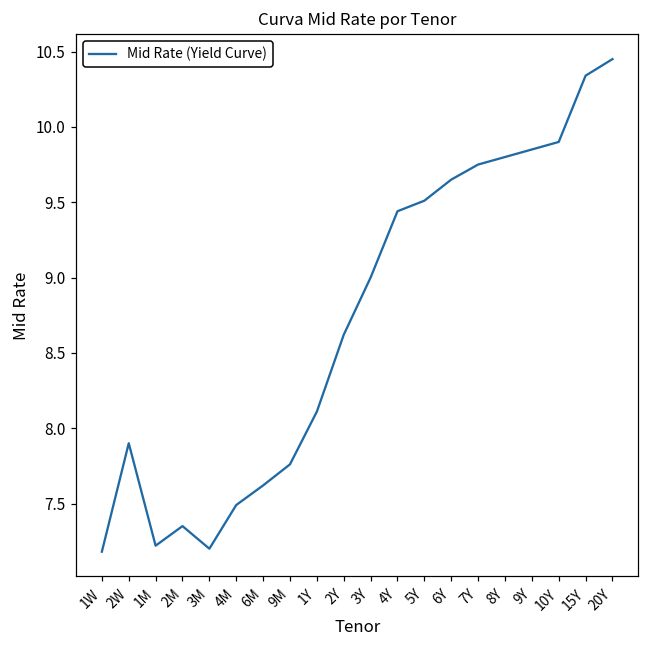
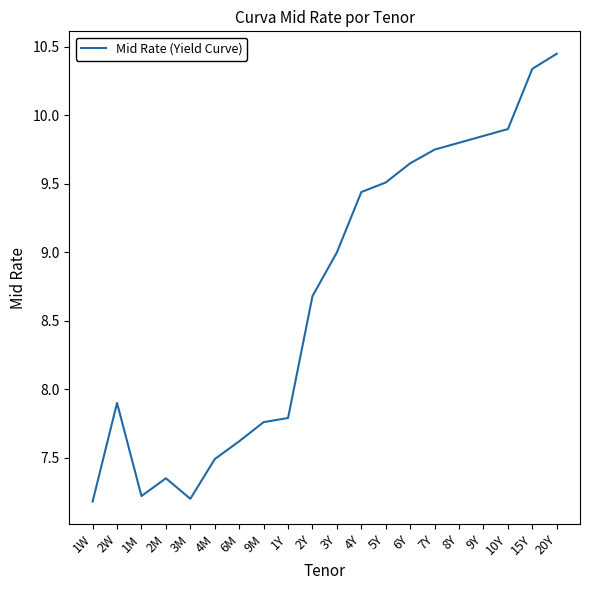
1Y: 8.11 -> 7.79
2Y: 8.62 -> 8.68
